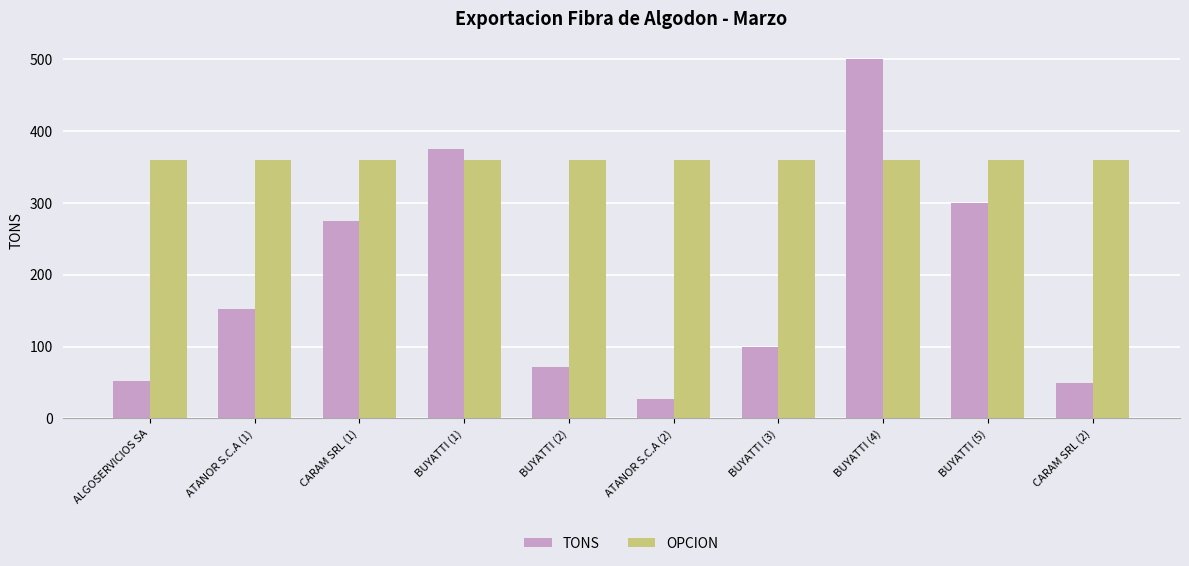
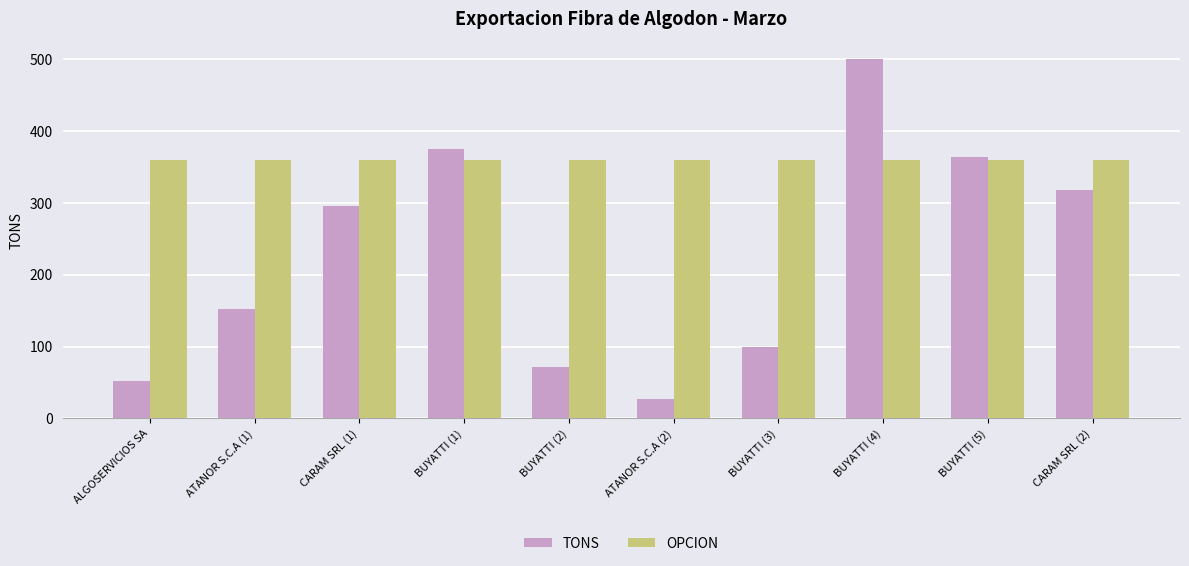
TONS, CARAM SRL (1): 280 -> 300
TONS, BUYATTI (5): 300 -> 360
TONS, CARAM SRL (2): 50 -> 320
